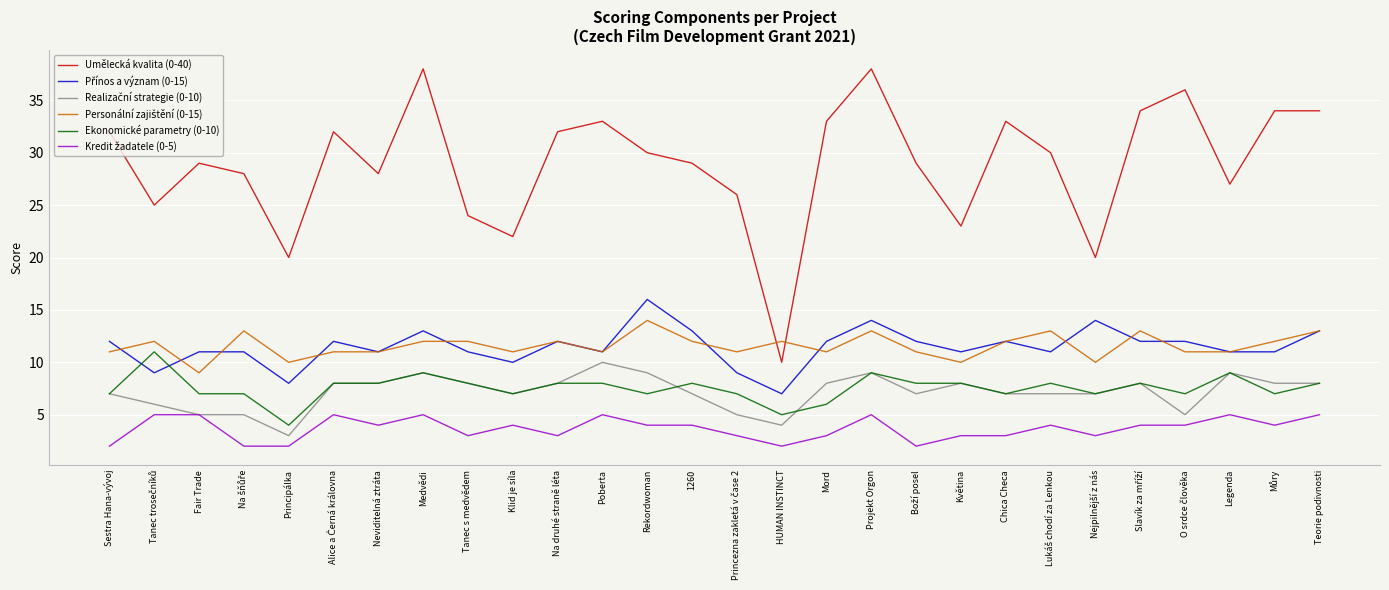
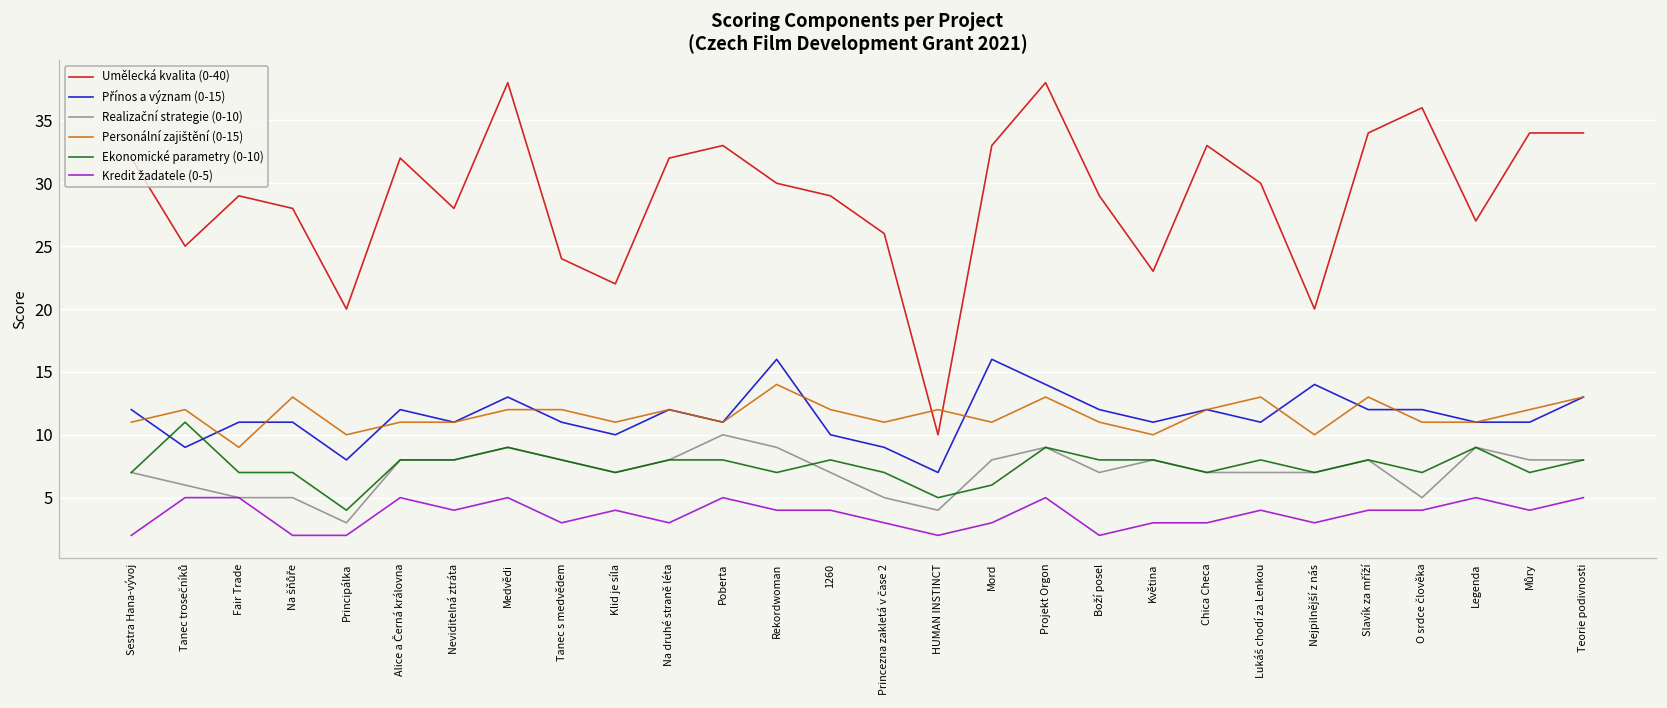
Přínos a význam (0-15), 1260: 13 -> 10
Přínos a význam (0-15), Mord: 12 -> 16
